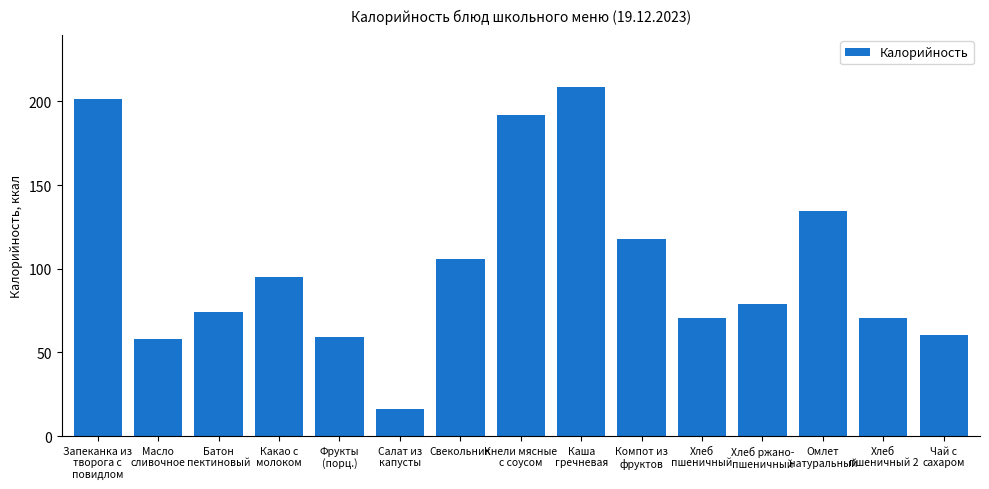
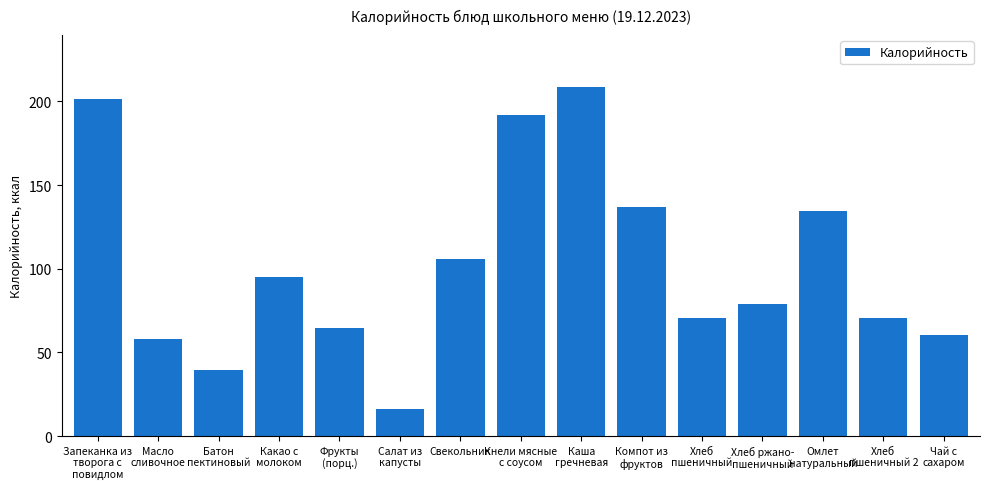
Батон пектиновый: 74 -> 39
Фрукты (порц.): 59 -> 65
Компот из фруктов: 118 -> 137
